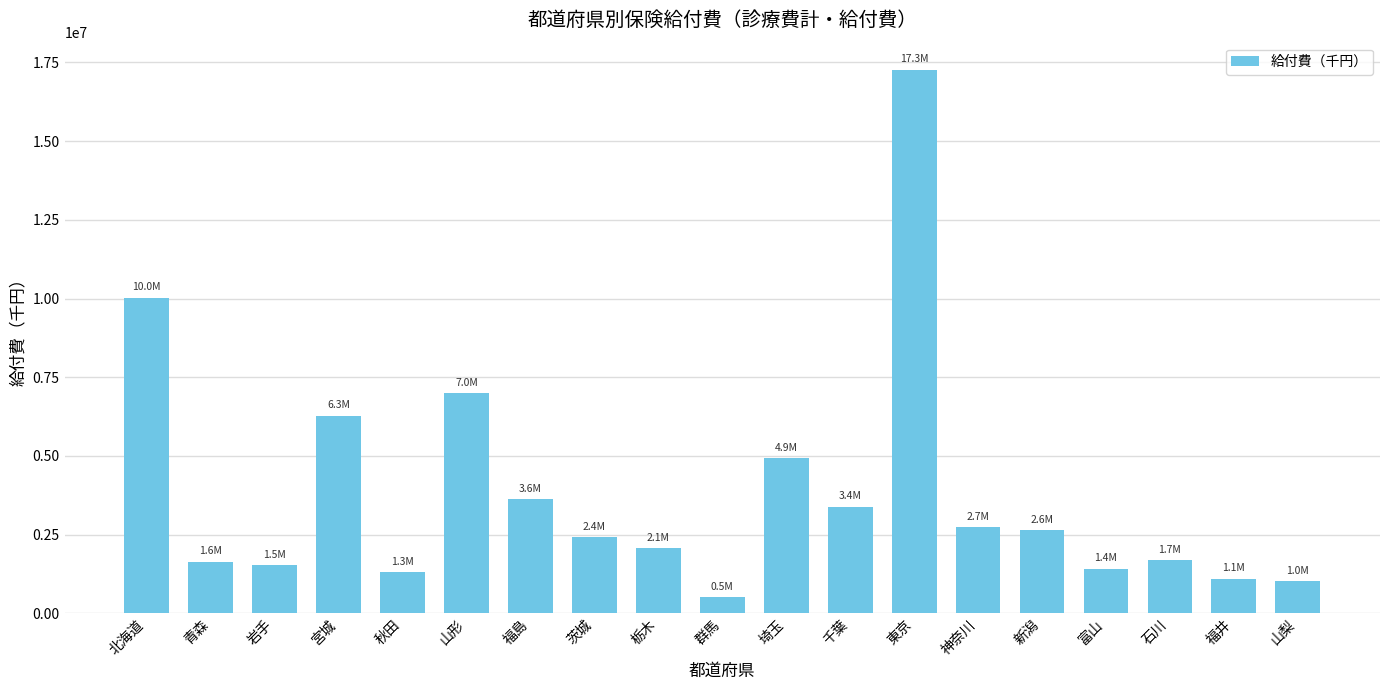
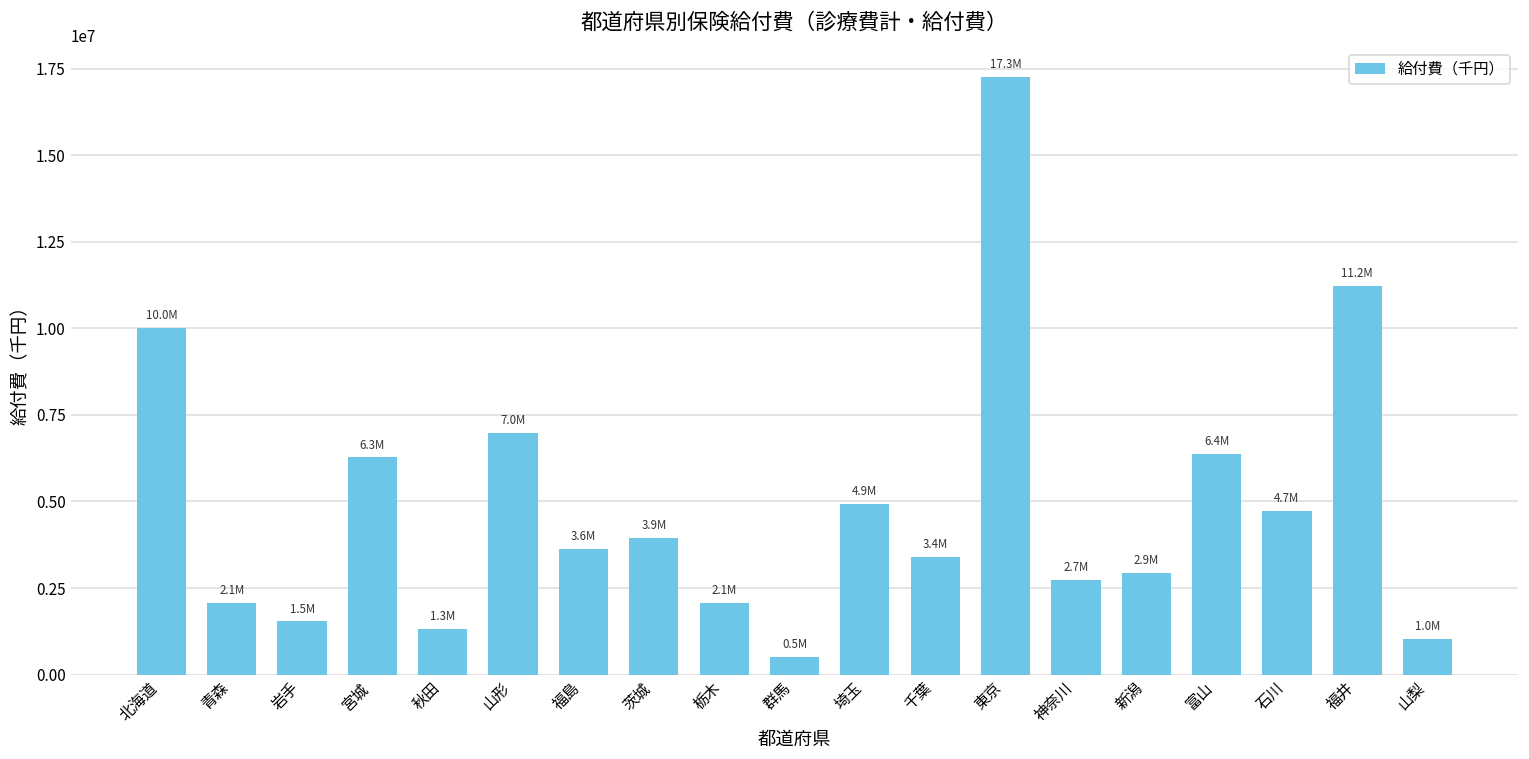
青森: 1.6M -> 2.1M
茨城: 2.4M -> 3.9M
新潟: 2.6M -> 2.9M
富山: 1.4M -> 6.4M
石川: 1.7M -> 4.7M
福井: 1.1M -> 11.2M
